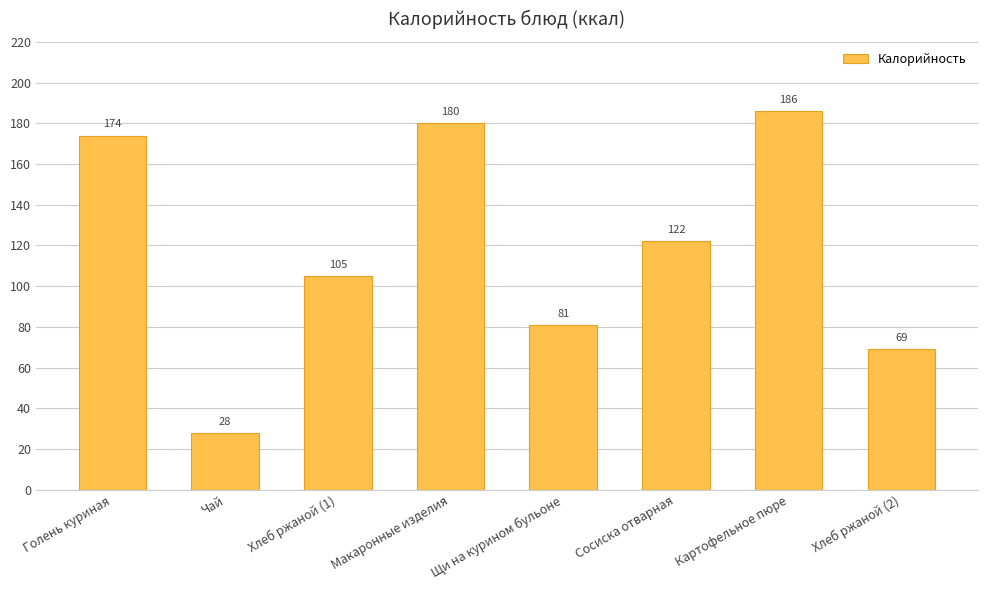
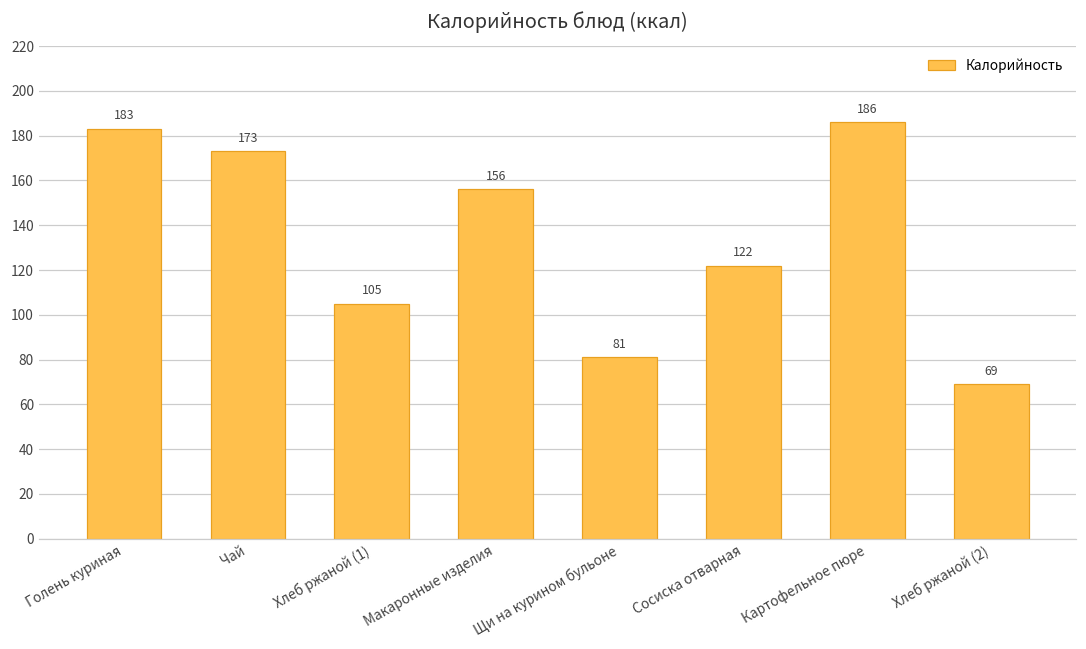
Голень куриная: 174 -> 183
Чай: 28 -> 173
Макаронные изделия: 180 -> 156
